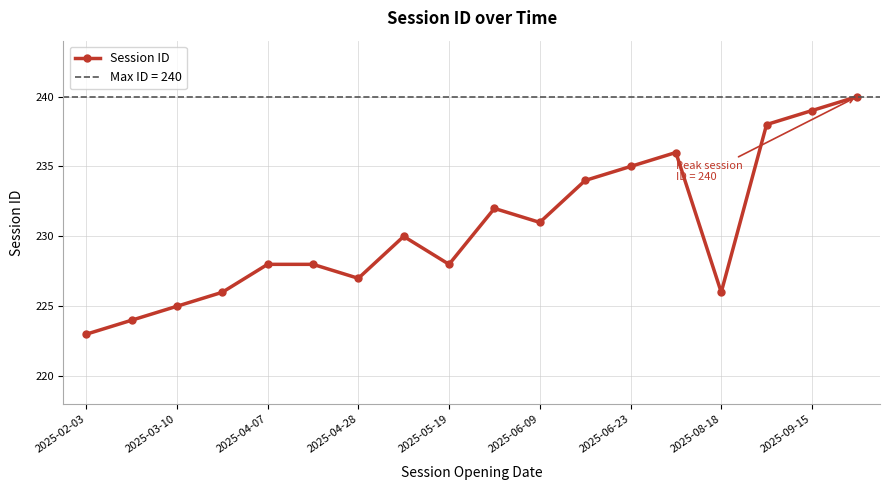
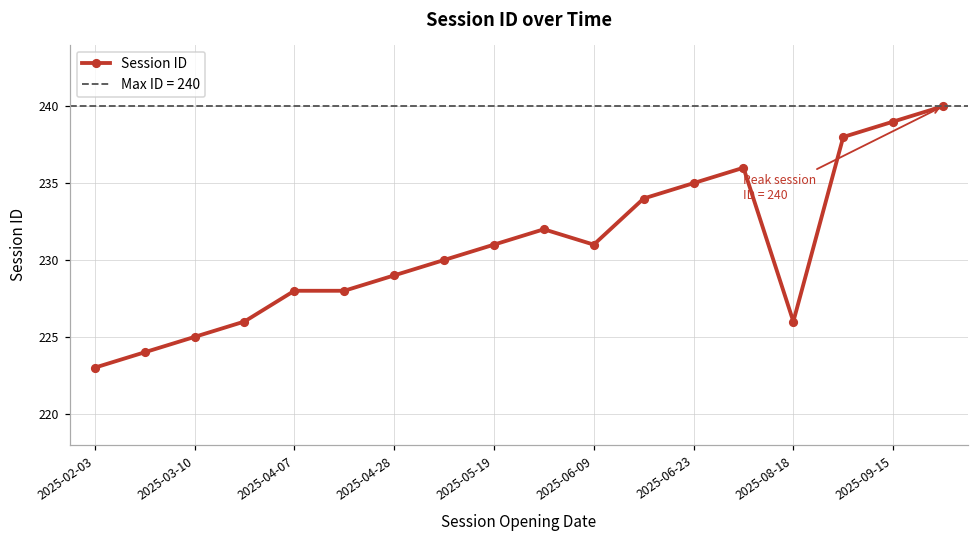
2025-04-28: 227 -> 229
2025-05-19: 228 -> 231
